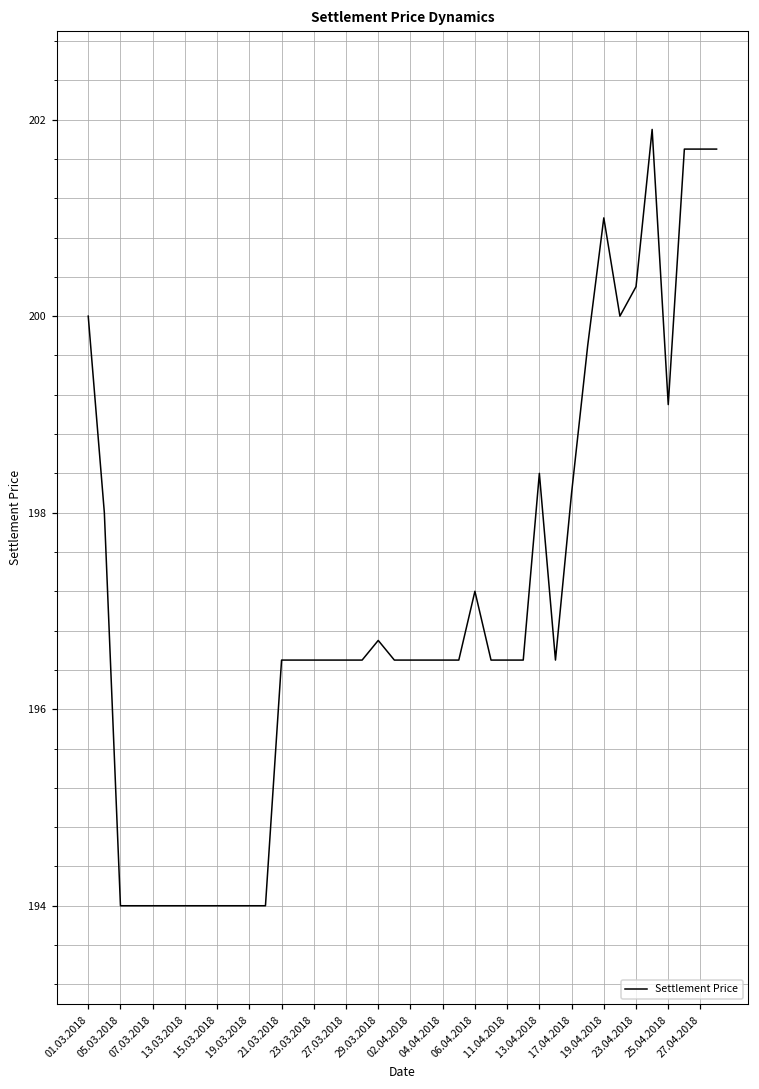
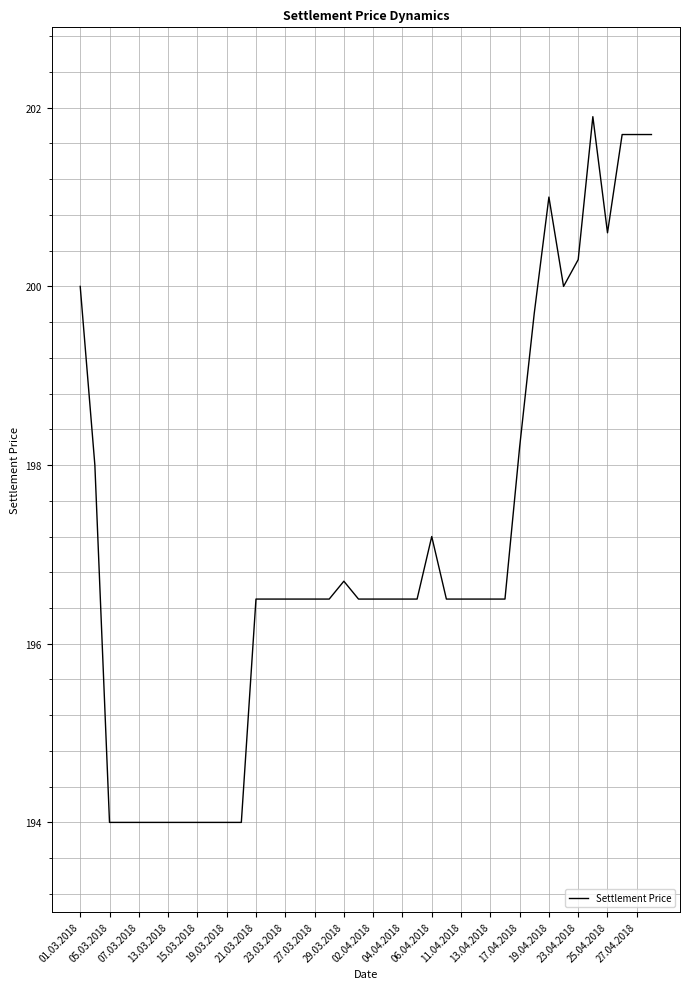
13.04.2018: 198.4 -> 196.5
25.04.2018: 199.1 -> 200.6
